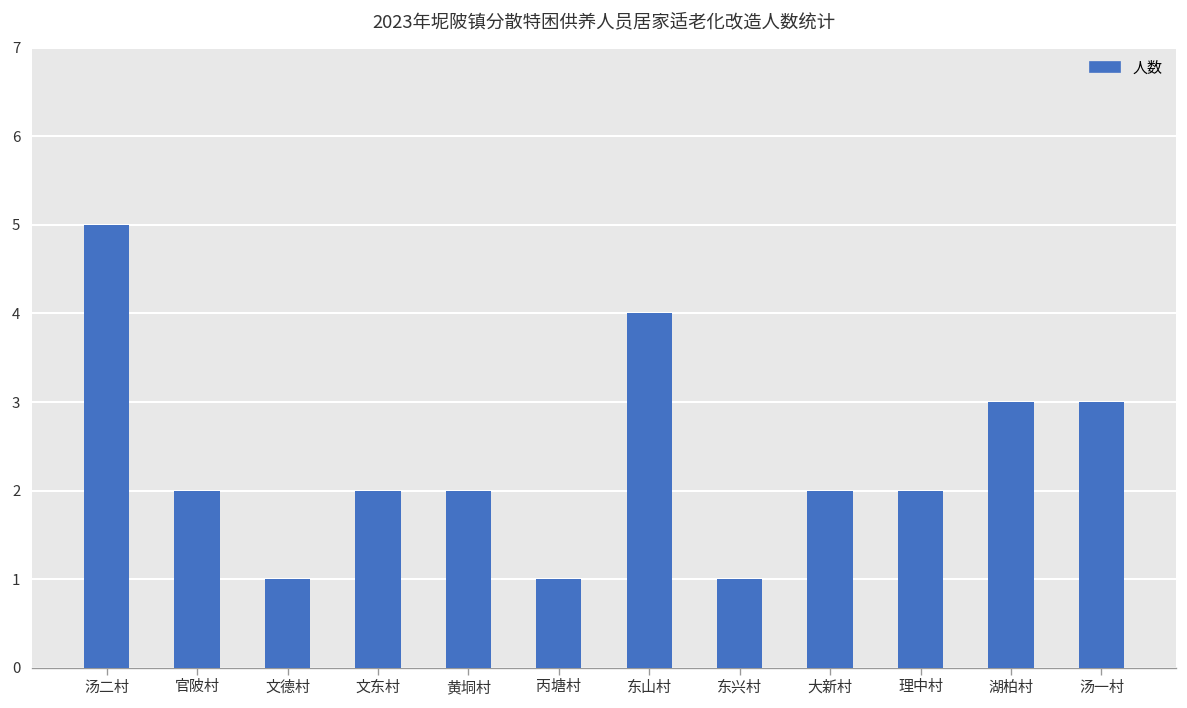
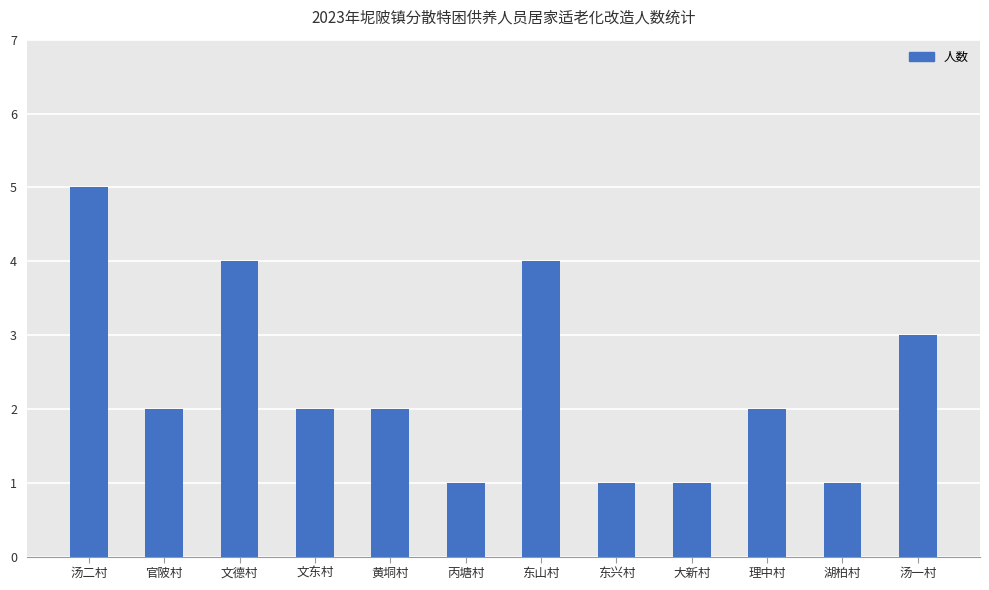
文德村: 1 -> 4
大新村: 2 -> 1
湖柏村: 3 -> 1
